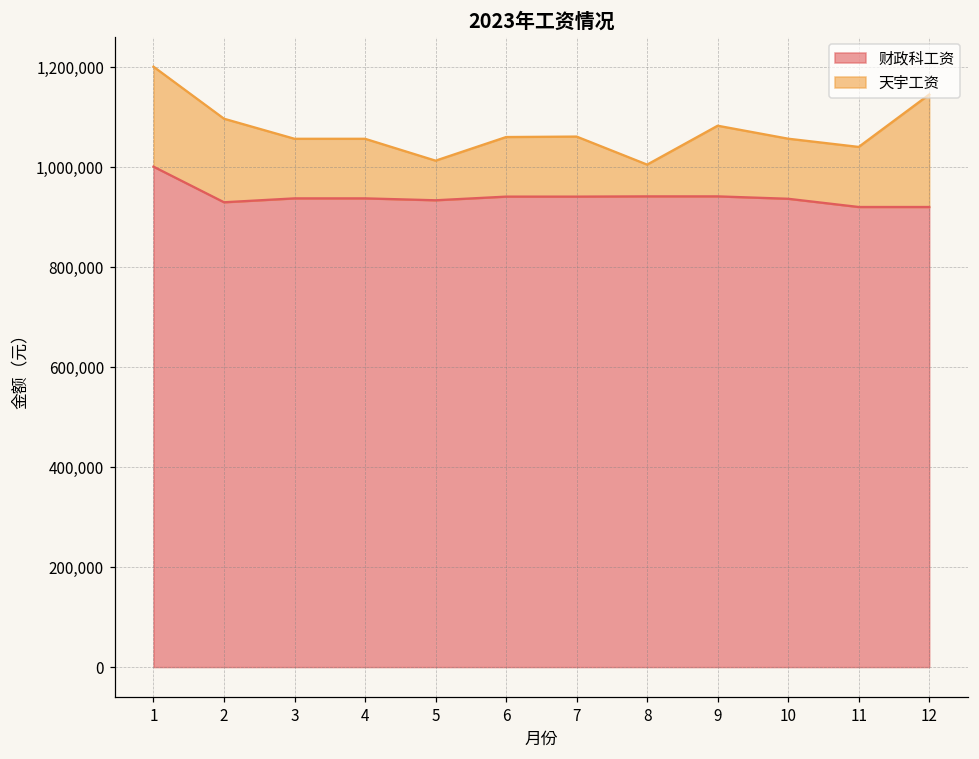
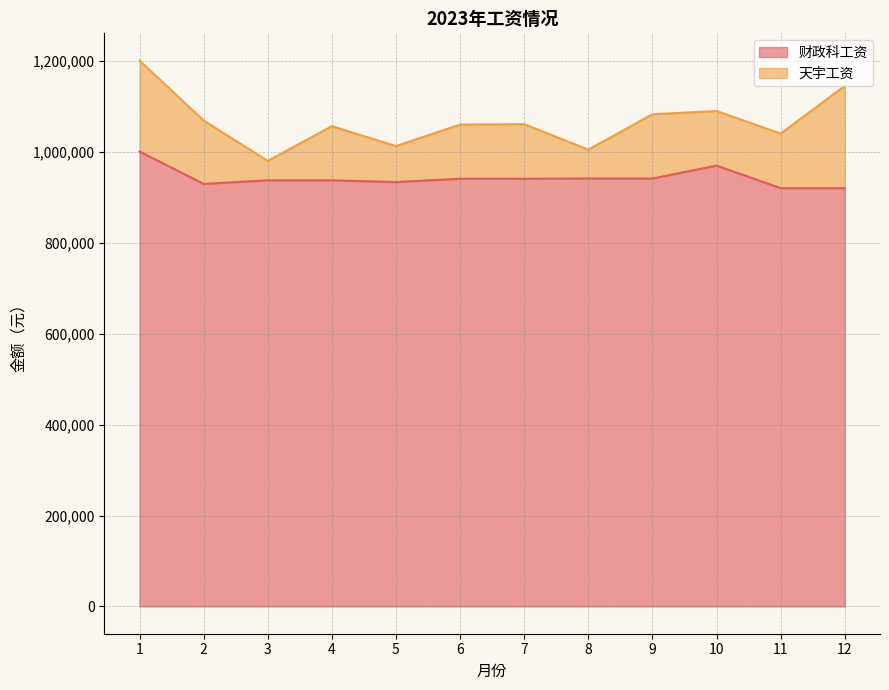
天宇工资, 2: 170,000 -> 140,000
天宇工资, 3: 120,000 -> 40,000
财政科工资, 10: 940,000 -> 970,000
